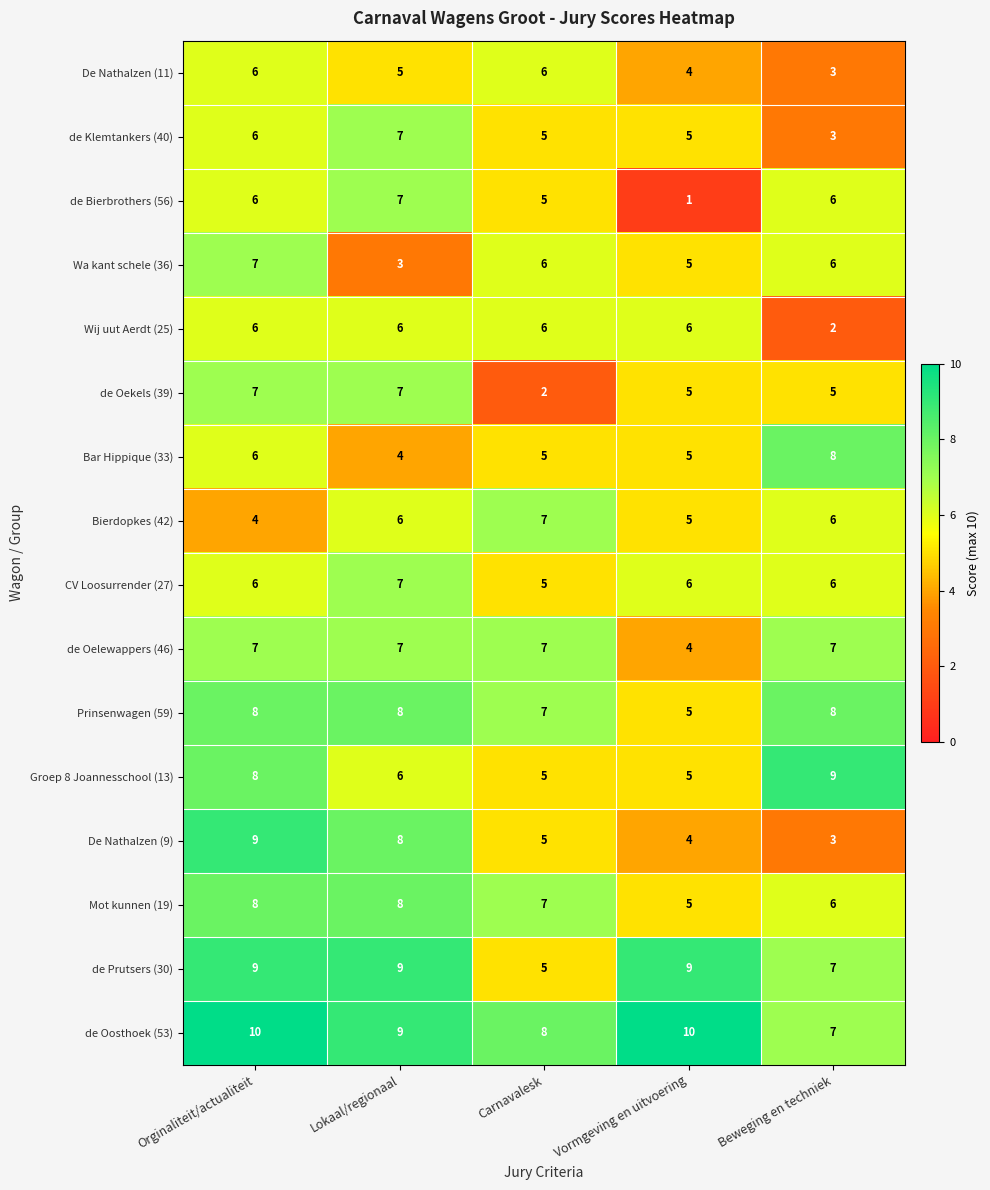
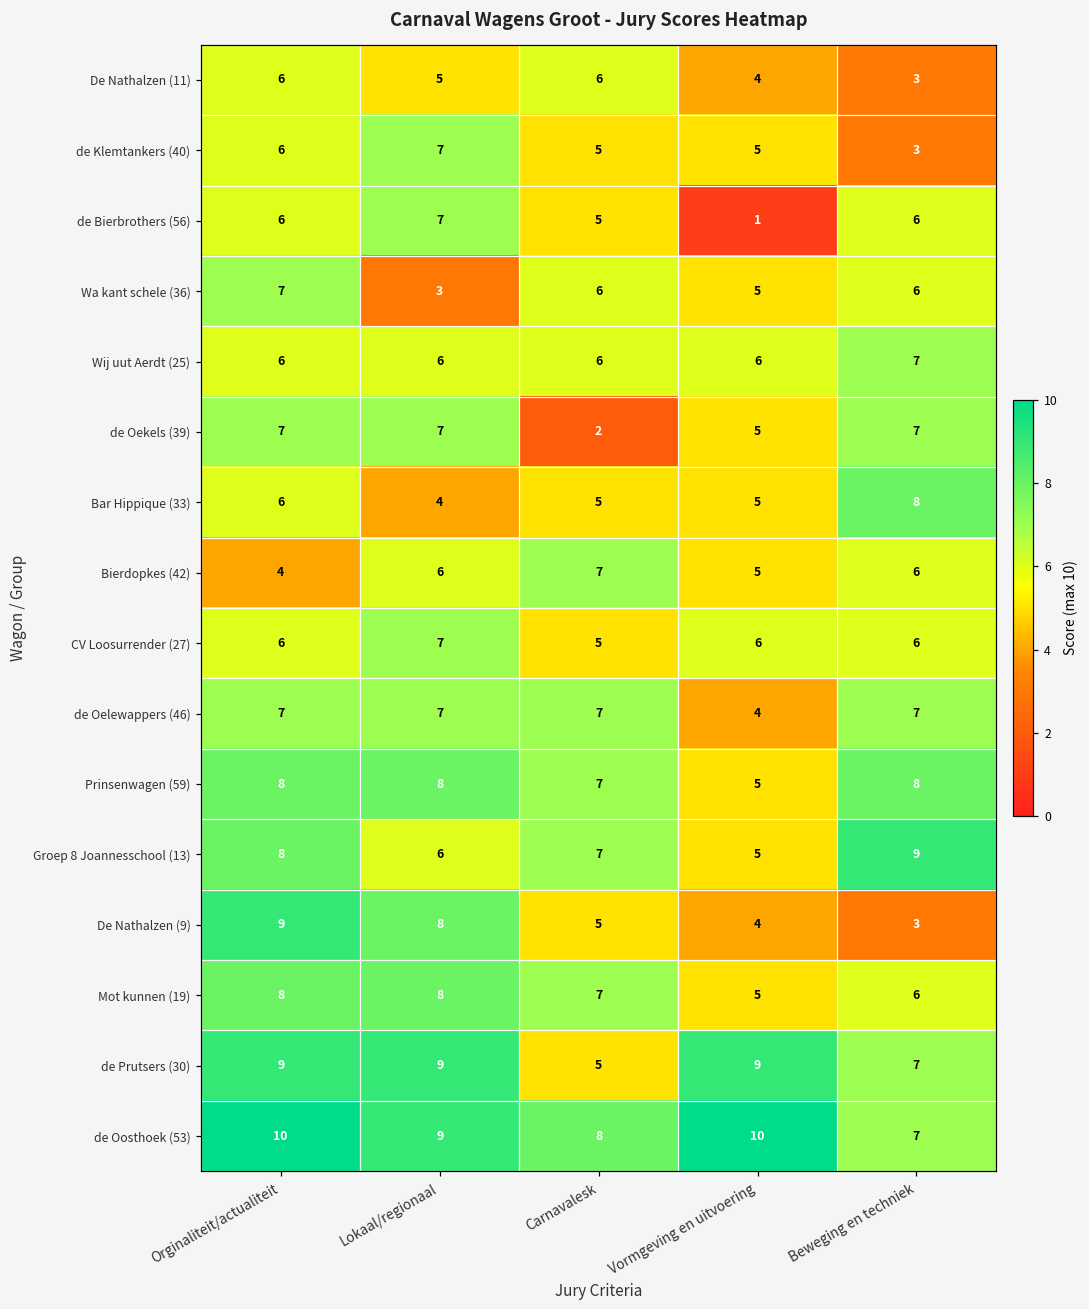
Wij uut Aerdt (25), Beweging en techniek: 2 -> 7
de Oekels (39), Beweging en techniek: 5 -> 7
Groep 8 Joannesschool (13), Carnavalesk: 5 -> 7
